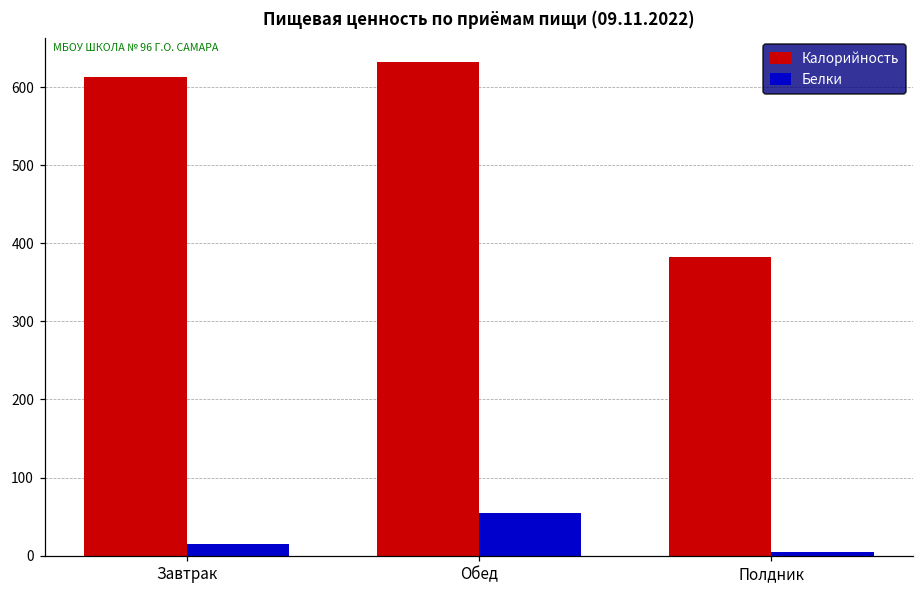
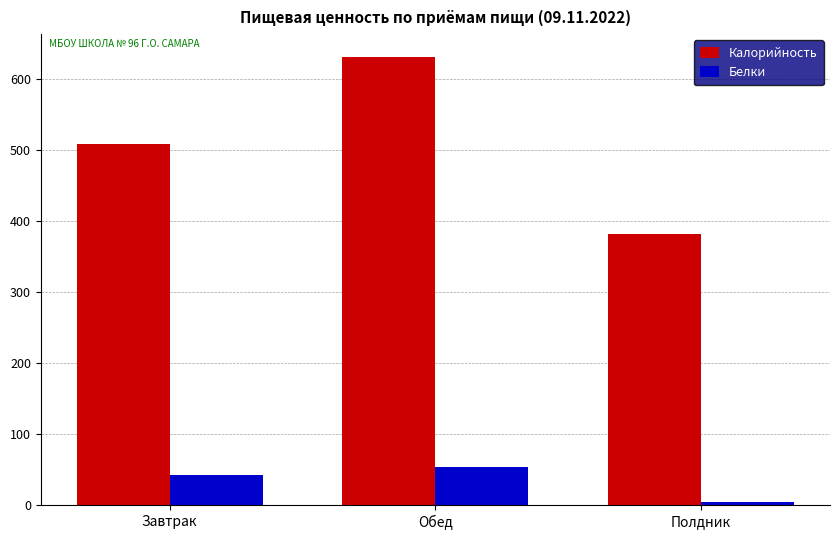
Калорийность, Завтрак: 610 -> 510
Белки, Завтрак: 20 -> 40
